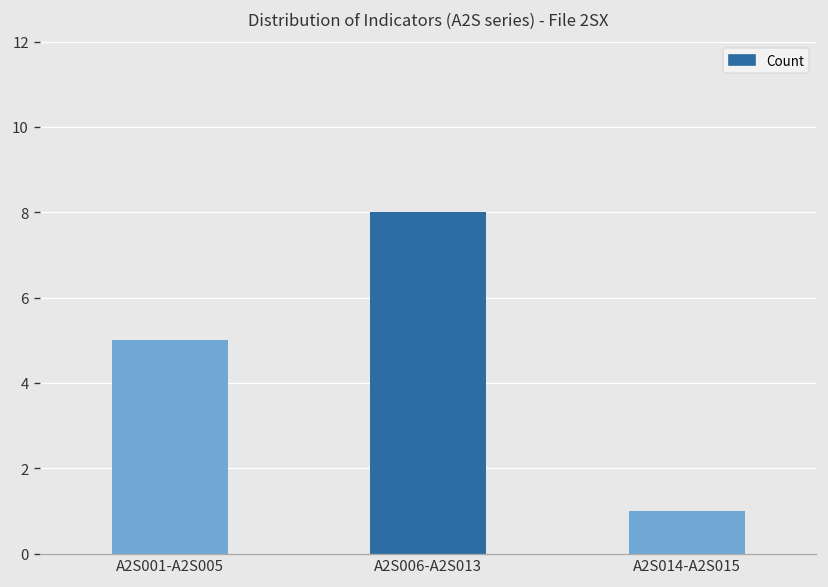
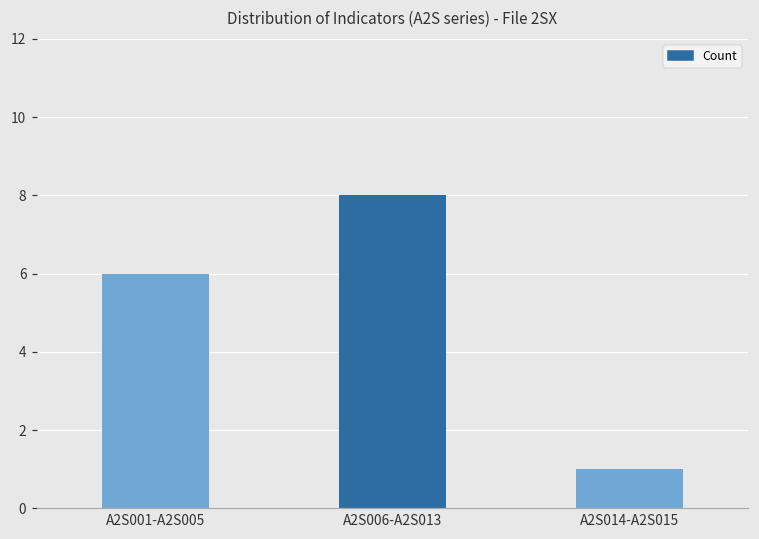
A2S001-A2S005: 5 -> 6
